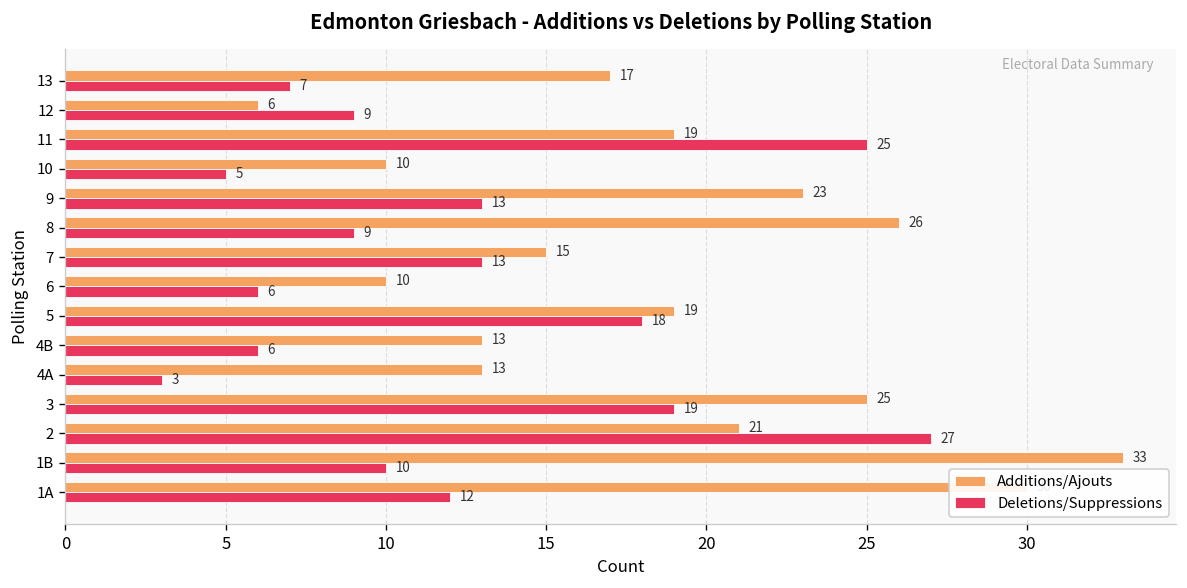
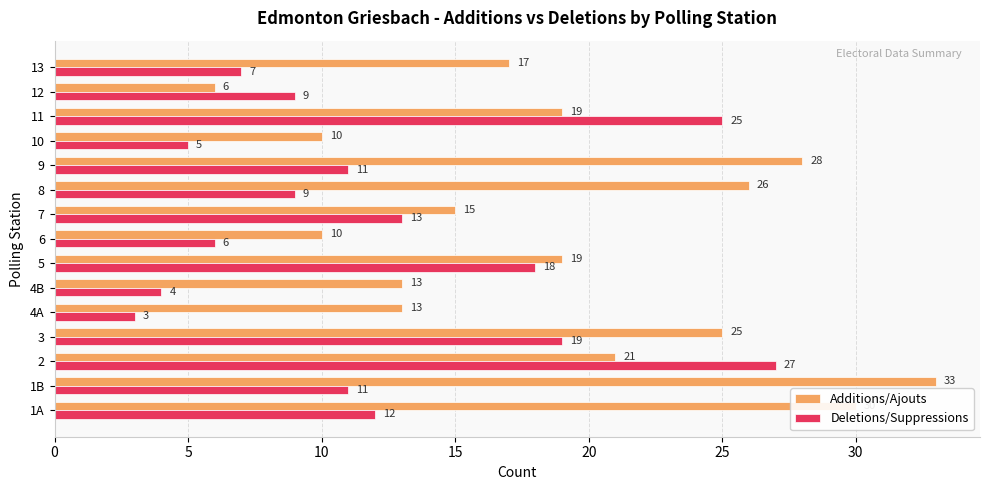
Additions/Ajouts, 9: 23 -> 28
Deletions/Suppressions, 9: 13 -> 11
Deletions/Suppressions, 4B: 6 -> 4
Deletions/Suppressions, 1B: 10 -> 11
